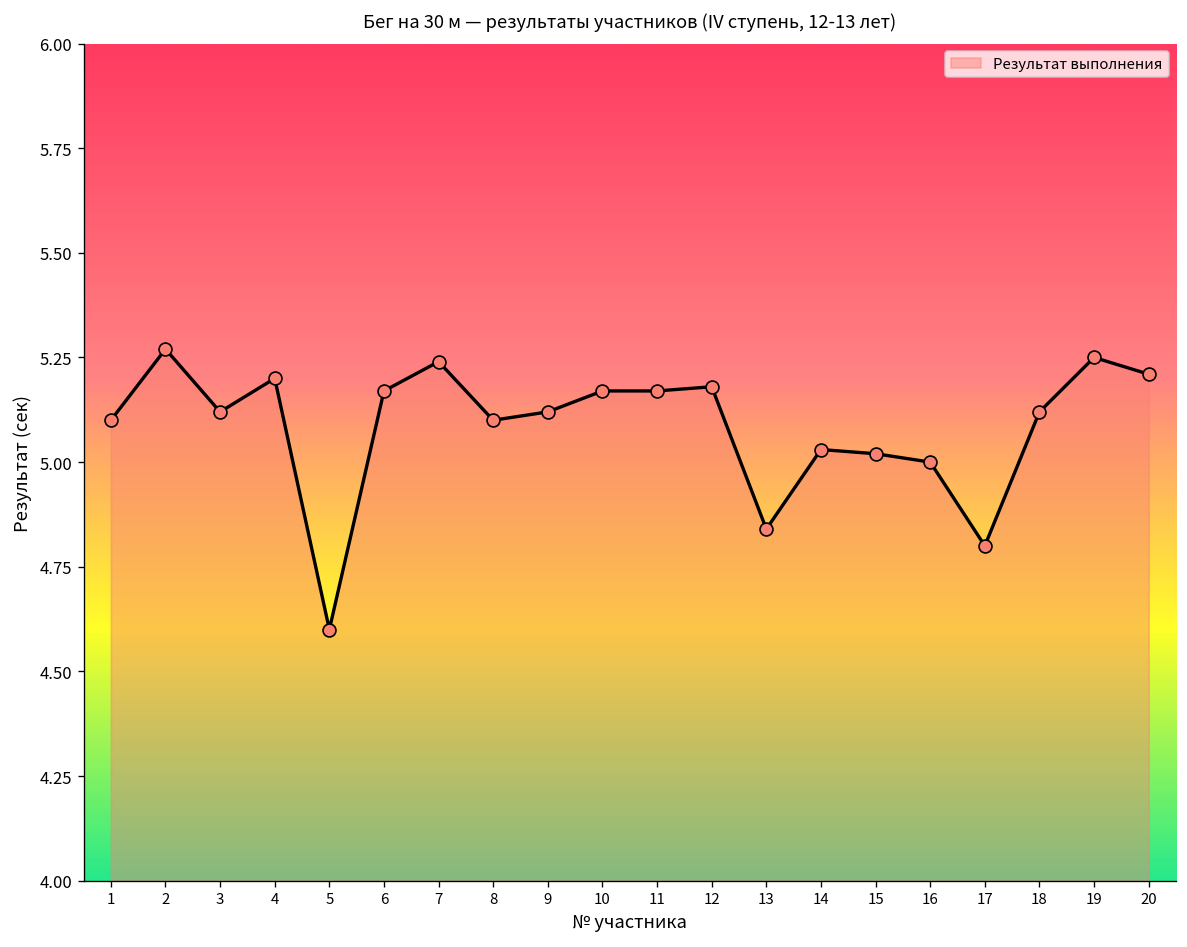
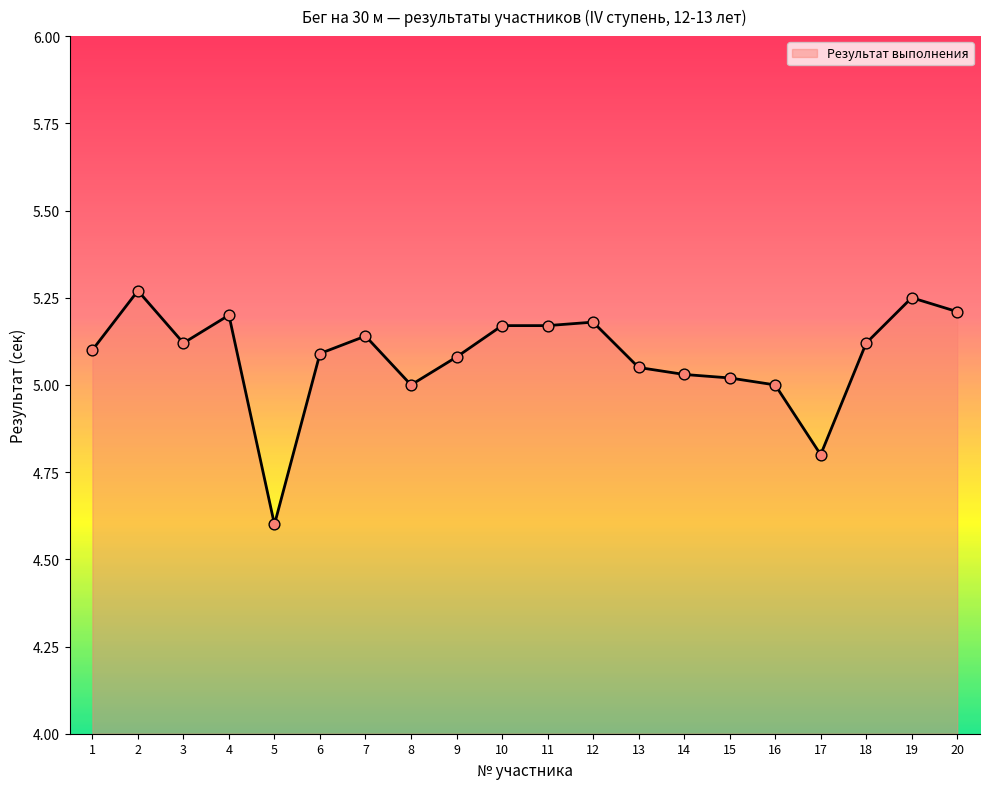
6: 5.17 -> 5.09
7: 5.24 -> 5.14
8: 5.1 -> 5.0
9: 5.12 -> 5.08
13: 4.84 -> 5.05
